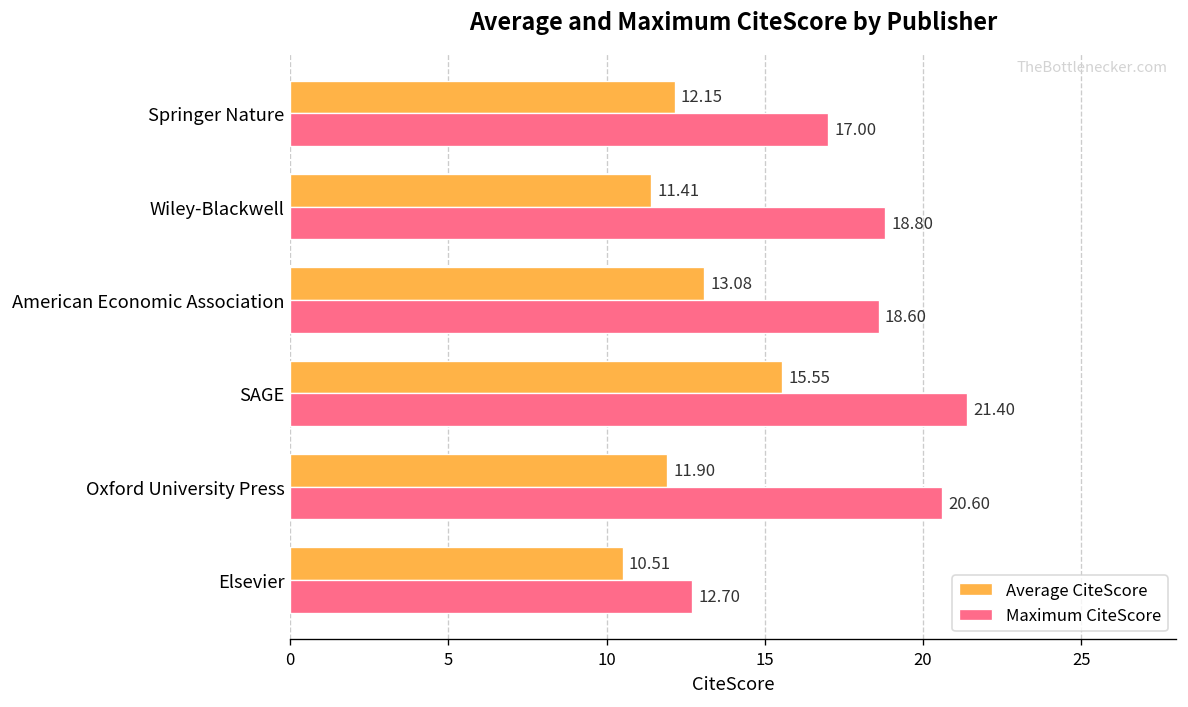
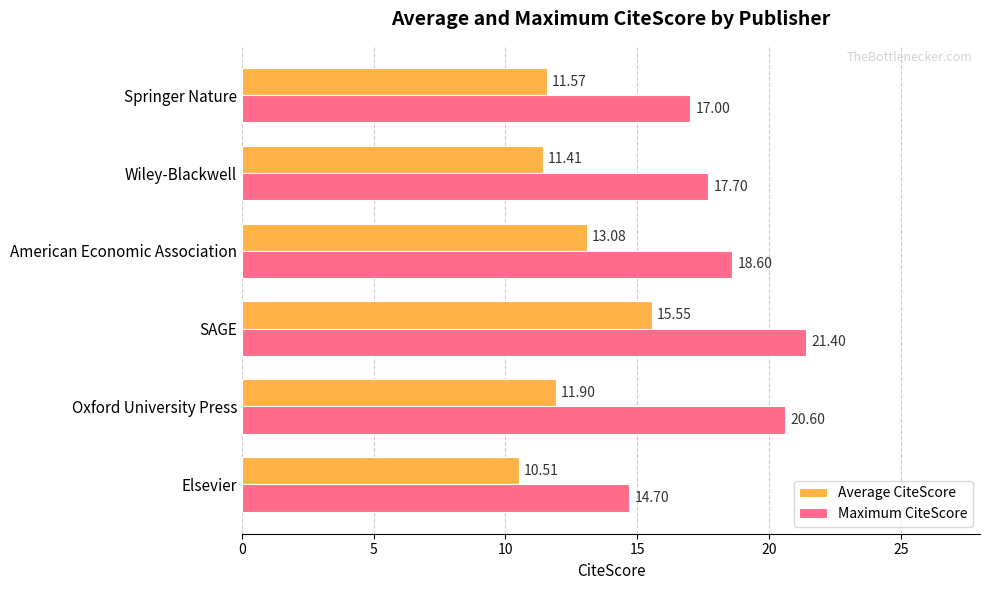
Average CiteScore, Springer Nature: 12.15 -> 11.57
Maximum CiteScore, Wiley-Blackwell: 18.80 -> 17.70
Maximum CiteScore, Elsevier: 12.70 -> 14.70
